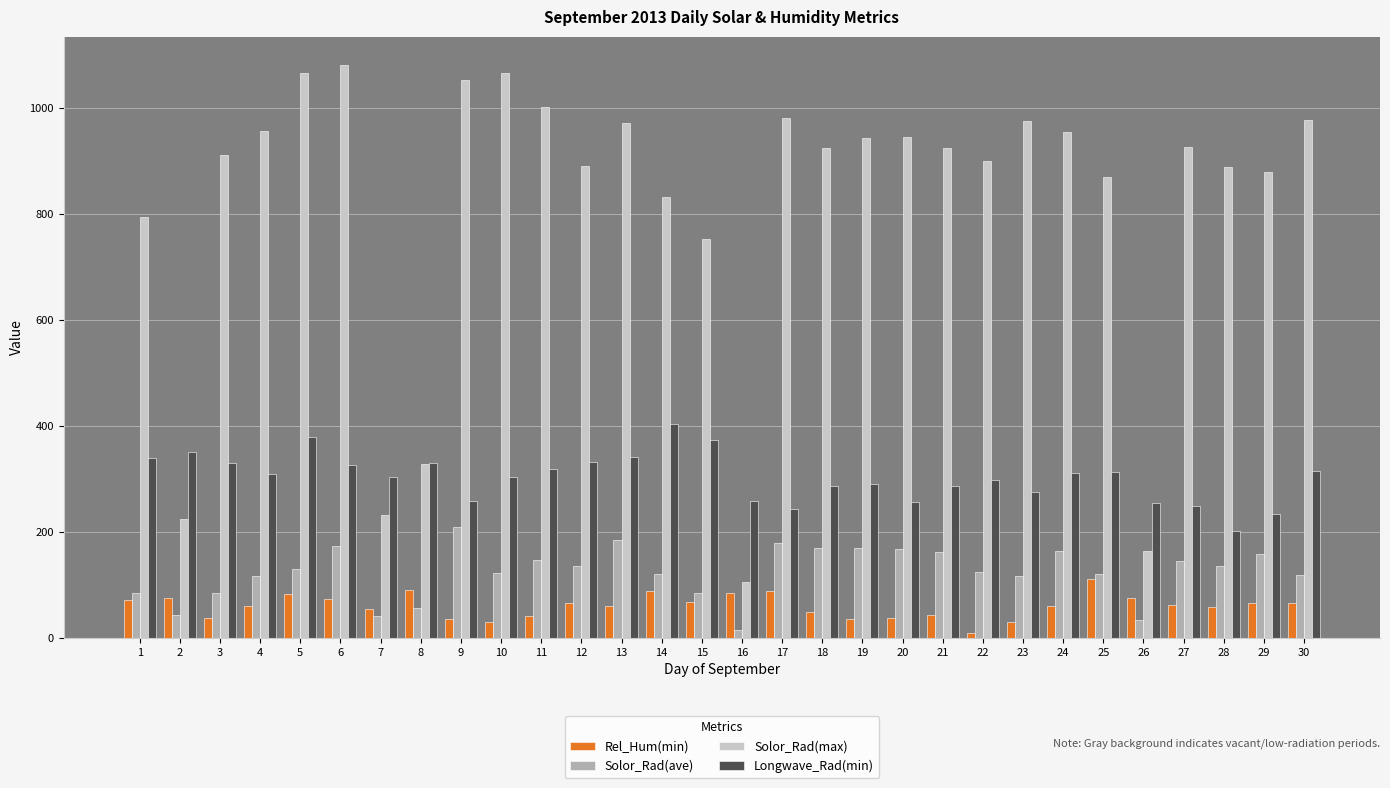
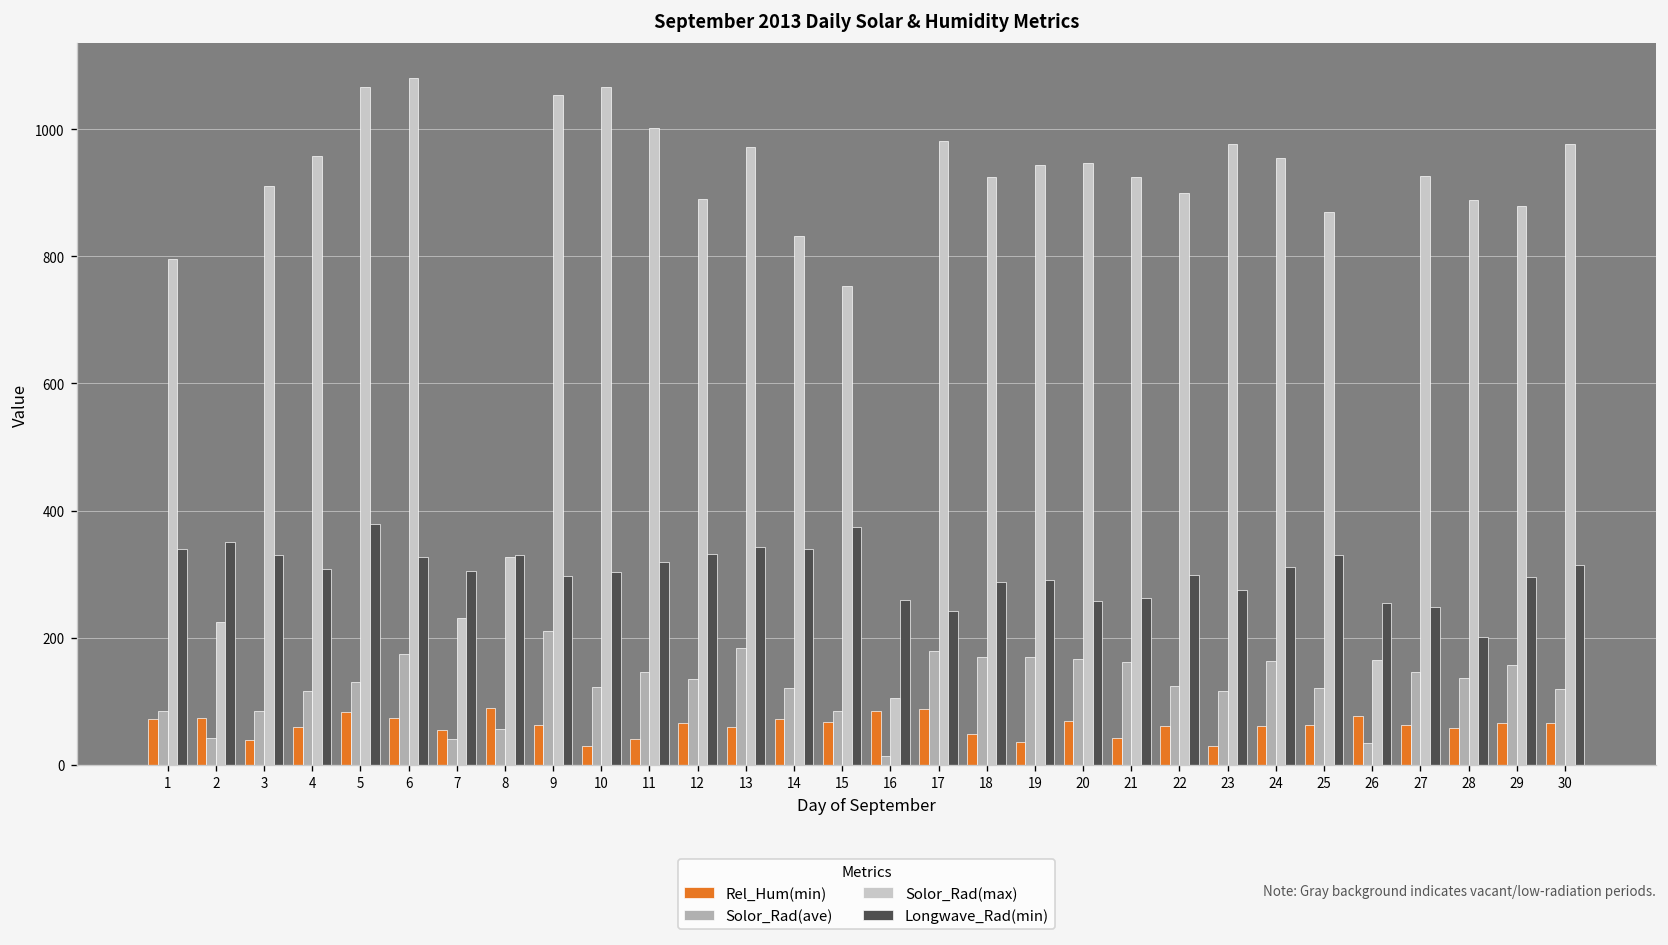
Rel_Hum(min), 9: 40 -> 60
Longwave_Rad(min), 9: 260 -> 300
Rel_Hum(min), 14: 90 -> 70
Longwave_Rad(min), 14: 400 -> 340
Rel_Hum(min), 20: 40 -> 70
Longwave_Rad(min), 21: 290 -> 260
Rel_Hum(min), 22: 10 -> 60
Rel_Hum(min), 25: 110 -> 60
Longwave_Rad(min), 25: 310 -> 330
Longwave_Rad(min), 29: 230 -> 300
